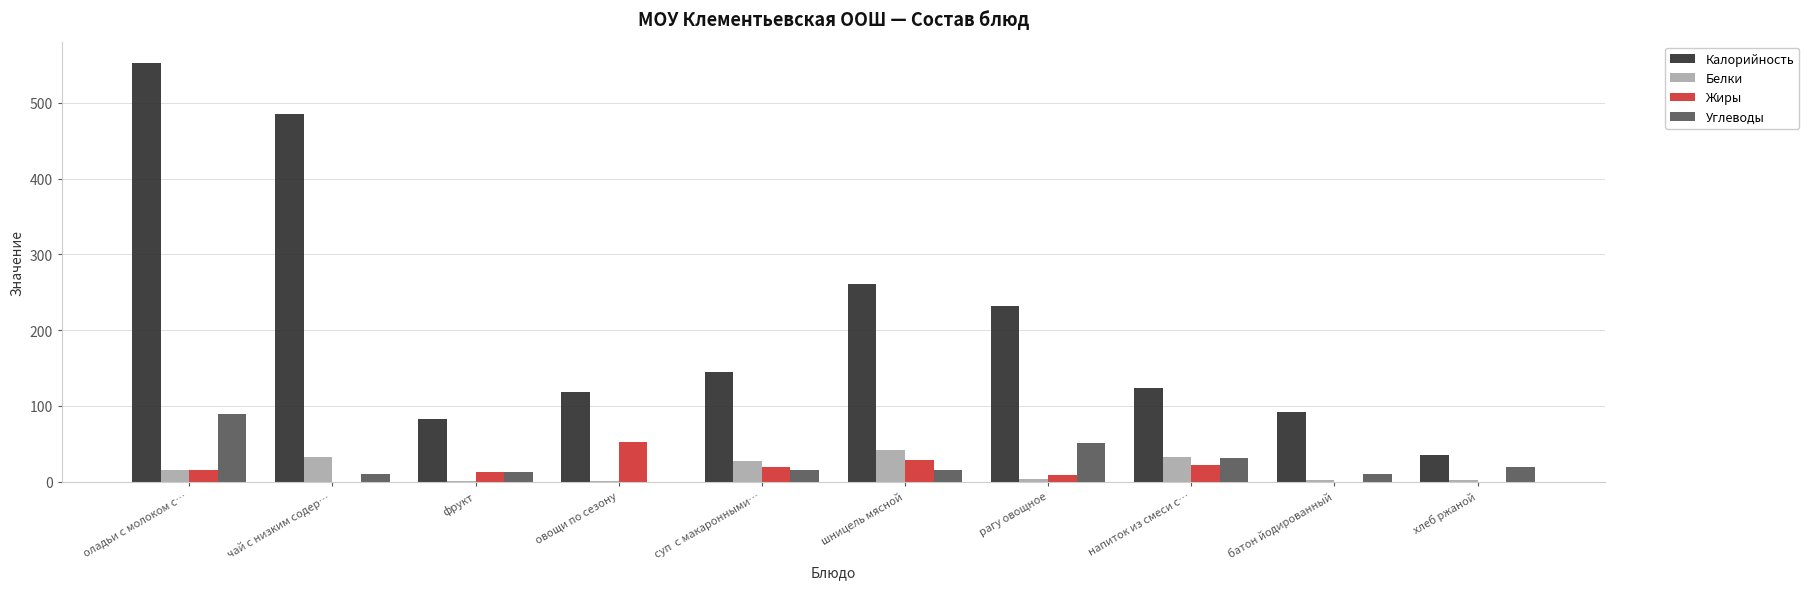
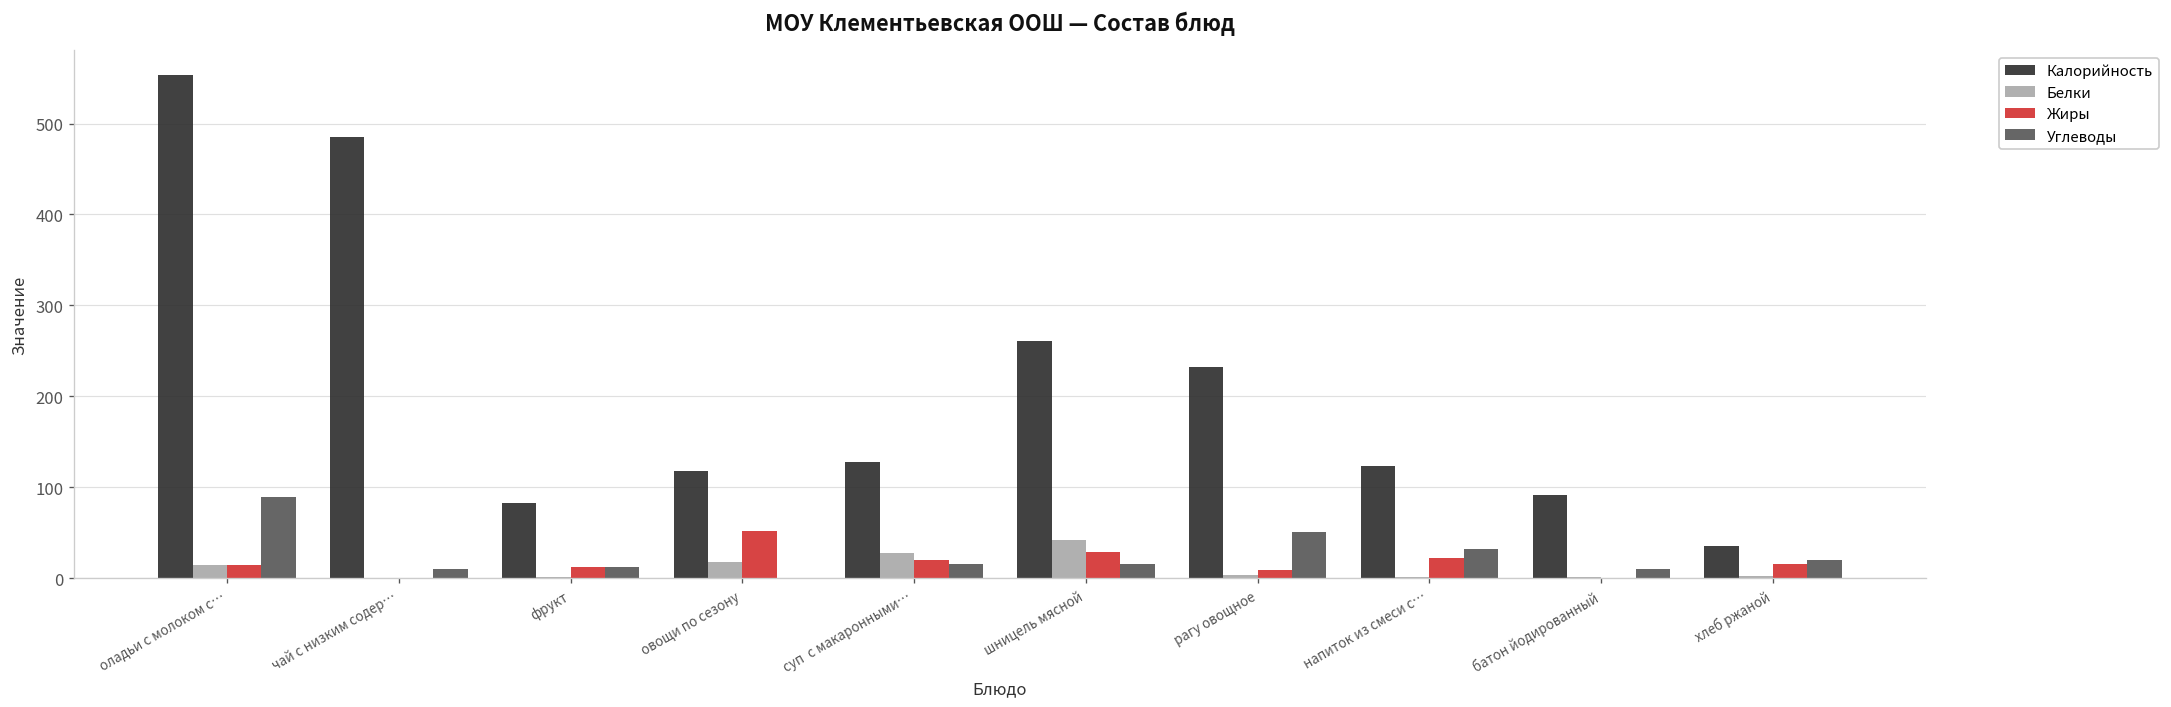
Белки, чай с низким содер…: 30 -> 0
Белки, овощи по сезону: 0 -> 20
Калорийность, суп с макаронными…: 150 -> 130
Белки, напиток из смеси с…: 30 -> 0
Жиры, хлеб ржаной: 0 -> 20
